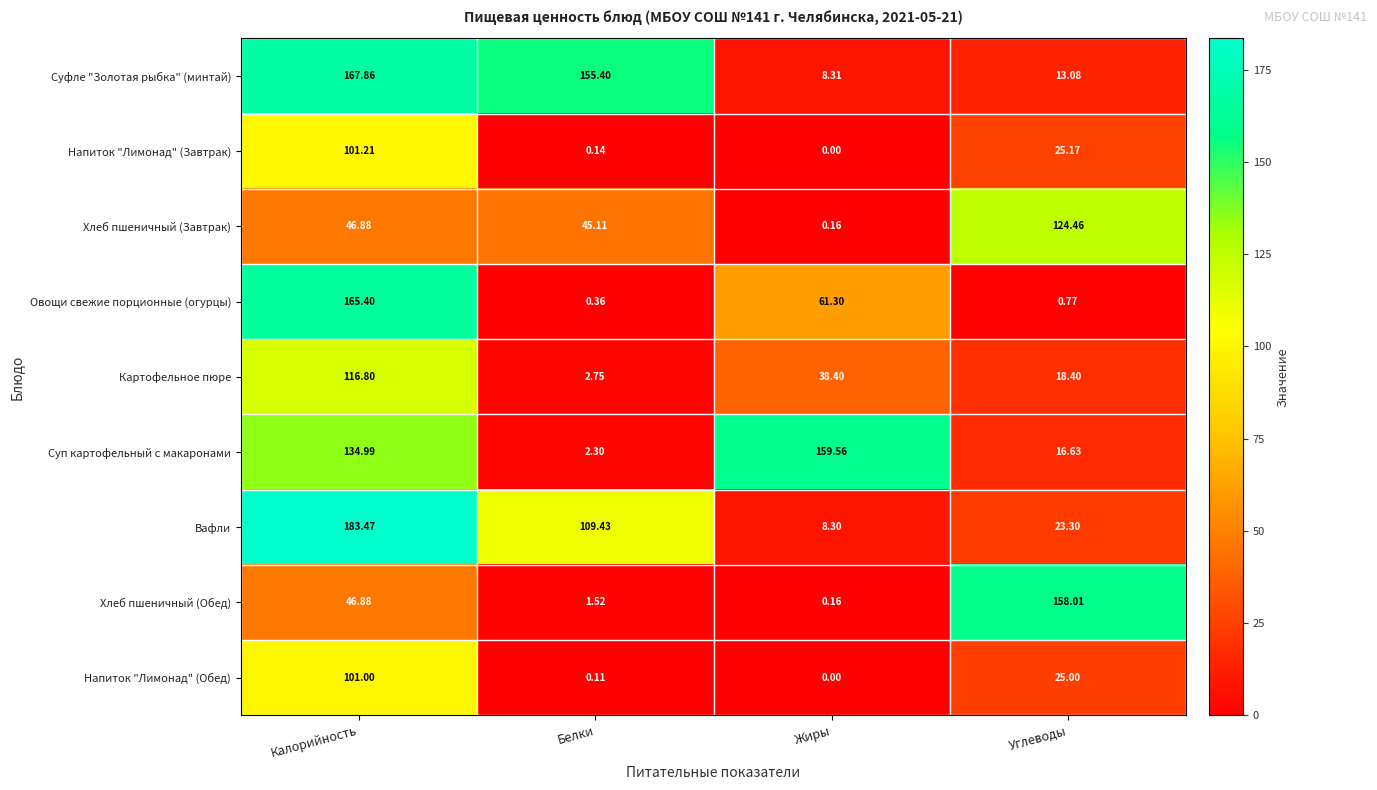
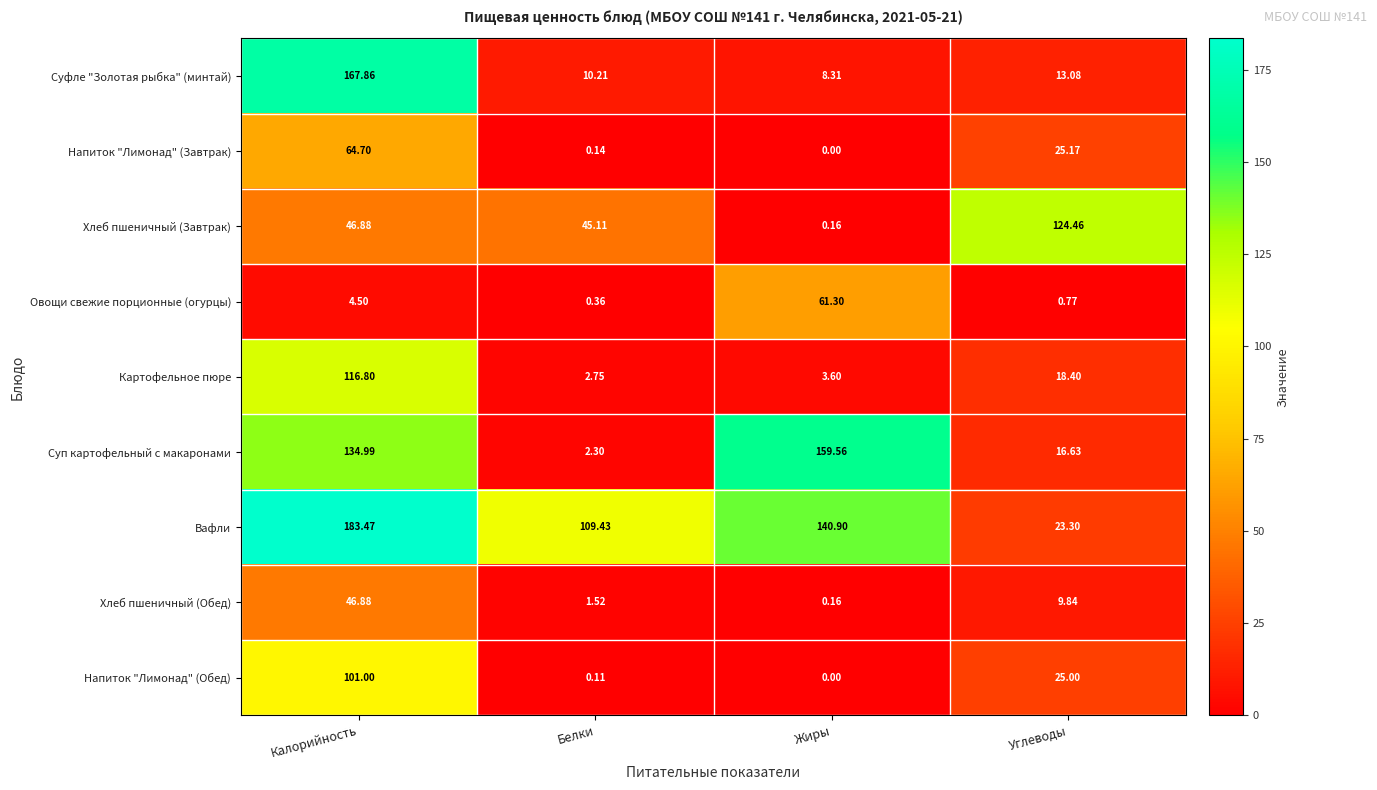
Суфле "Золотая рыбка" (минтай), Белки: 155.40 -> 10.21
Напиток "Лимонад" (Завтрак), Калорийность: 101.21 -> 64.70
Овощи свежие порционные (огурцы), Калорийность: 165.40 -> 4.50
Картофельное пюре, Жиры: 38.40 -> 3.60
Вафли, Жиры: 8.30 -> 140.90
Хлеб пшеничный (Обед), Углеводы: 158.01 -> 9.84
